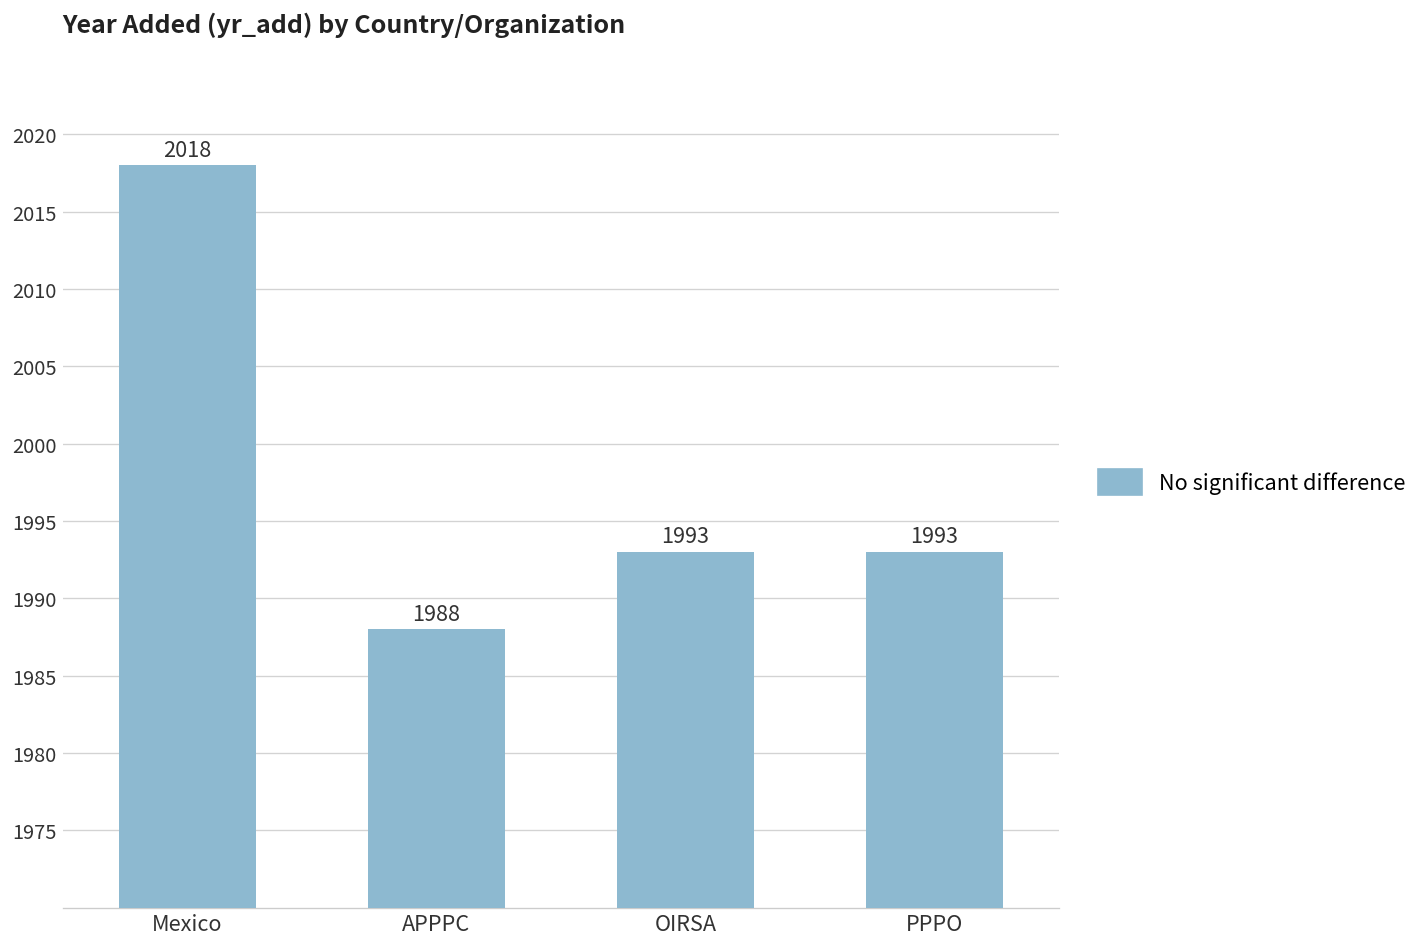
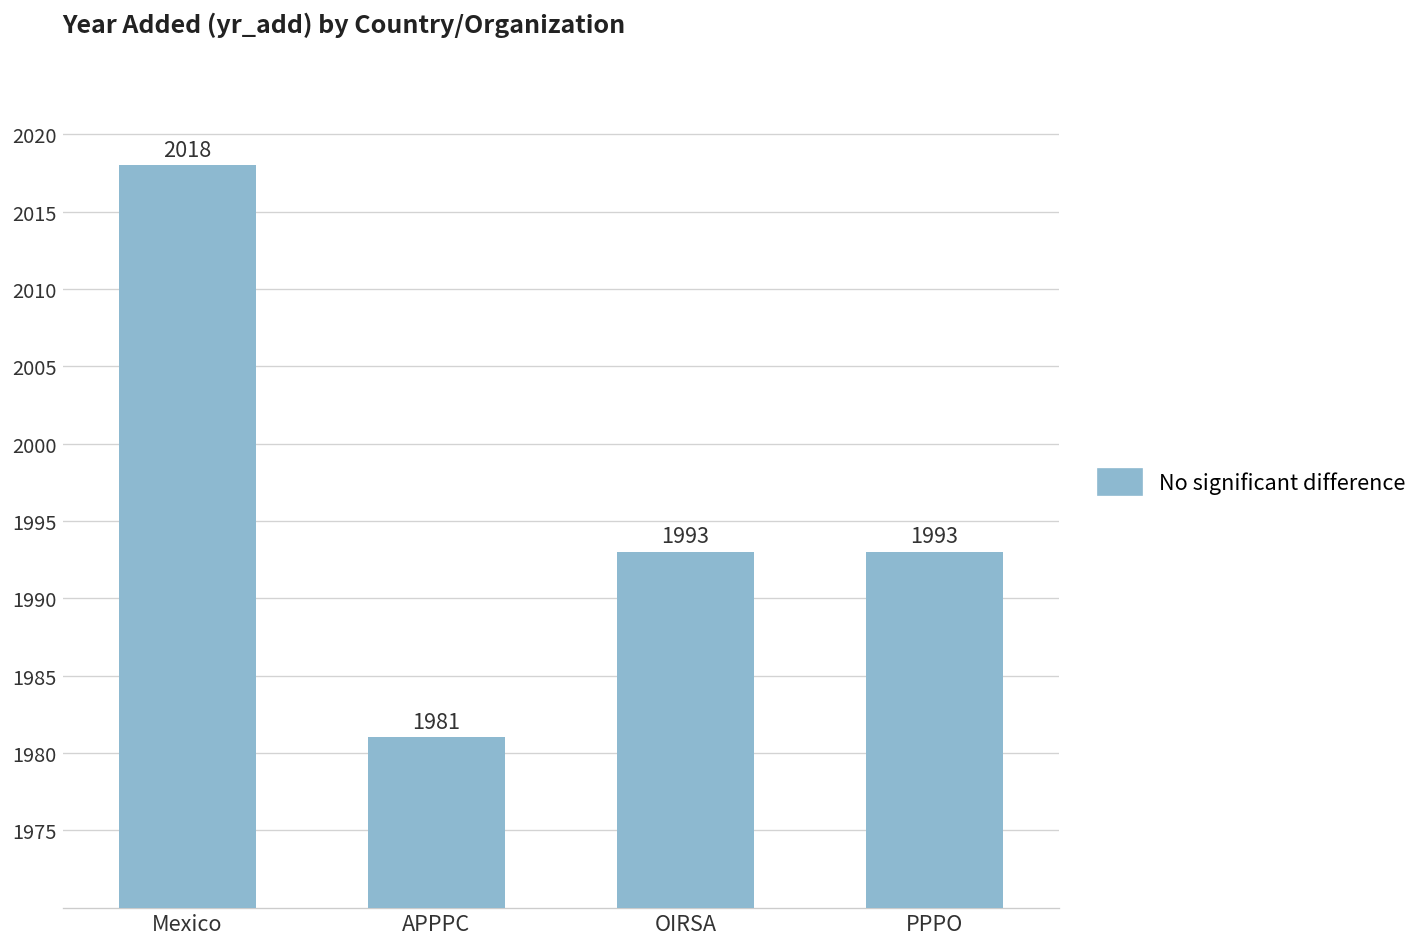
APPPC: 1988 -> 1981
